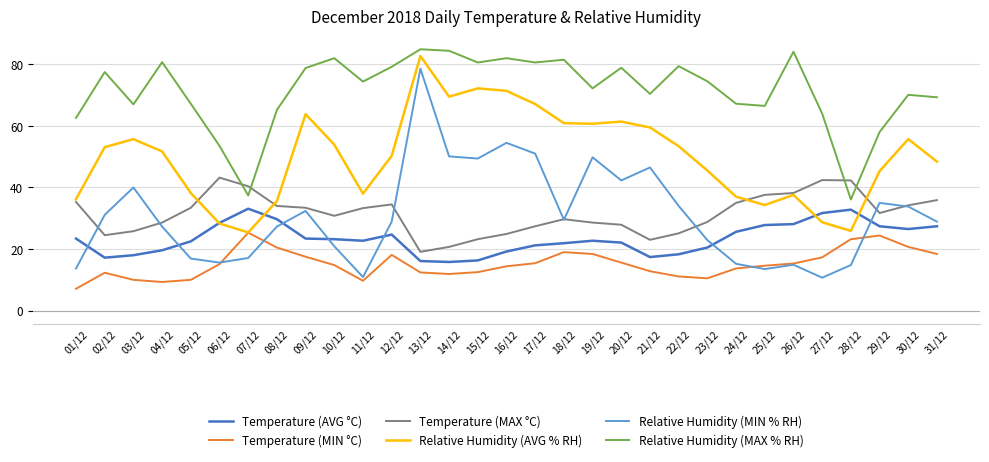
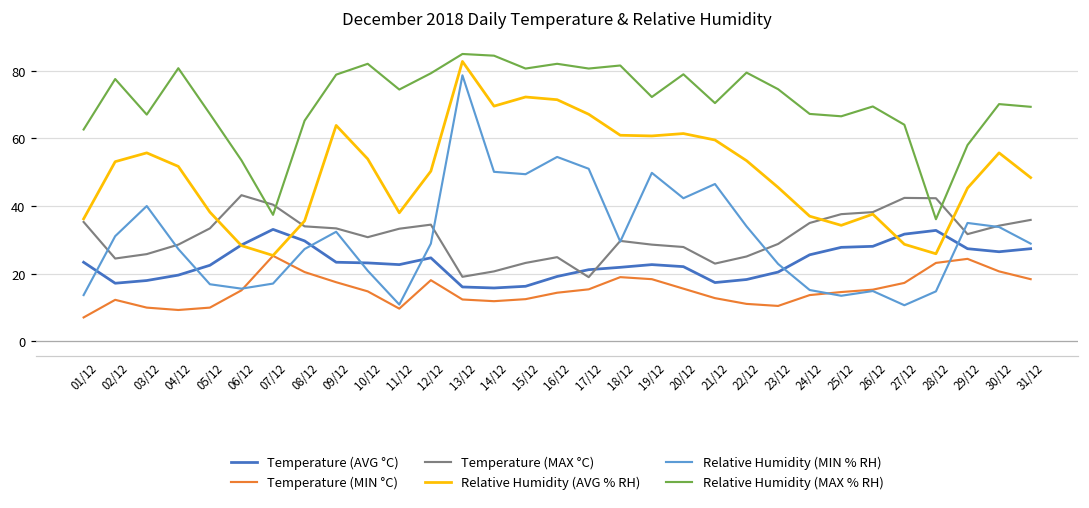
Temperature (MAX °C), 17/12: 27 -> 19
Relative Humidity (MAX % RH), 26/12: 84 -> 69
